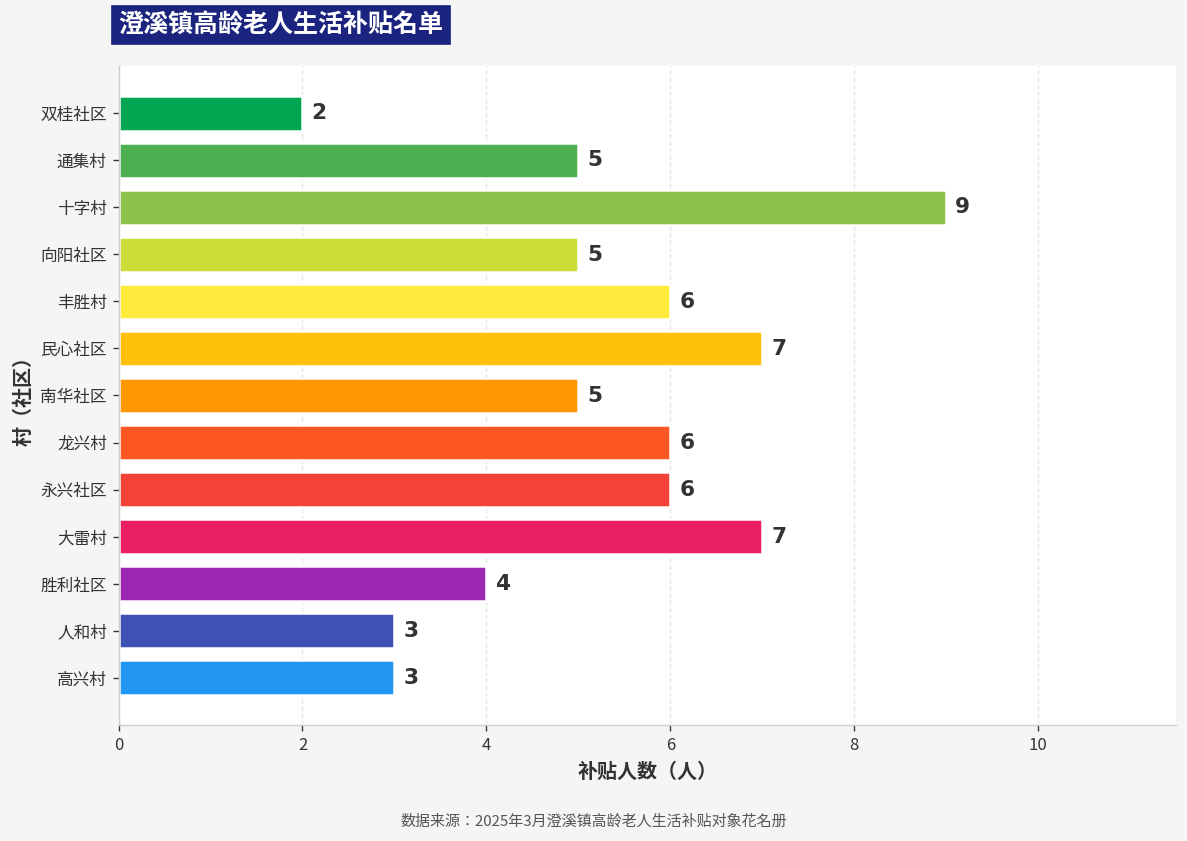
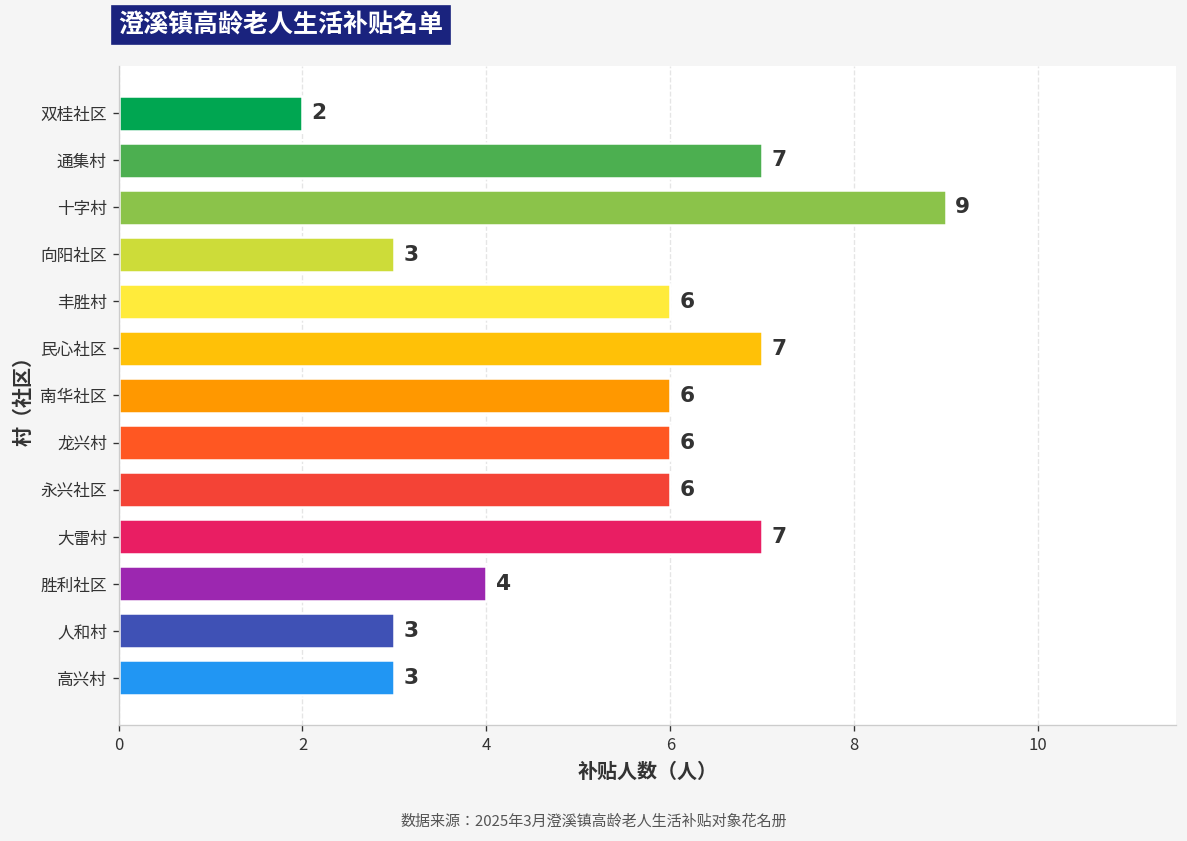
通集村: 5 -> 7
向阳社区: 5 -> 3
南华社区: 5 -> 6
